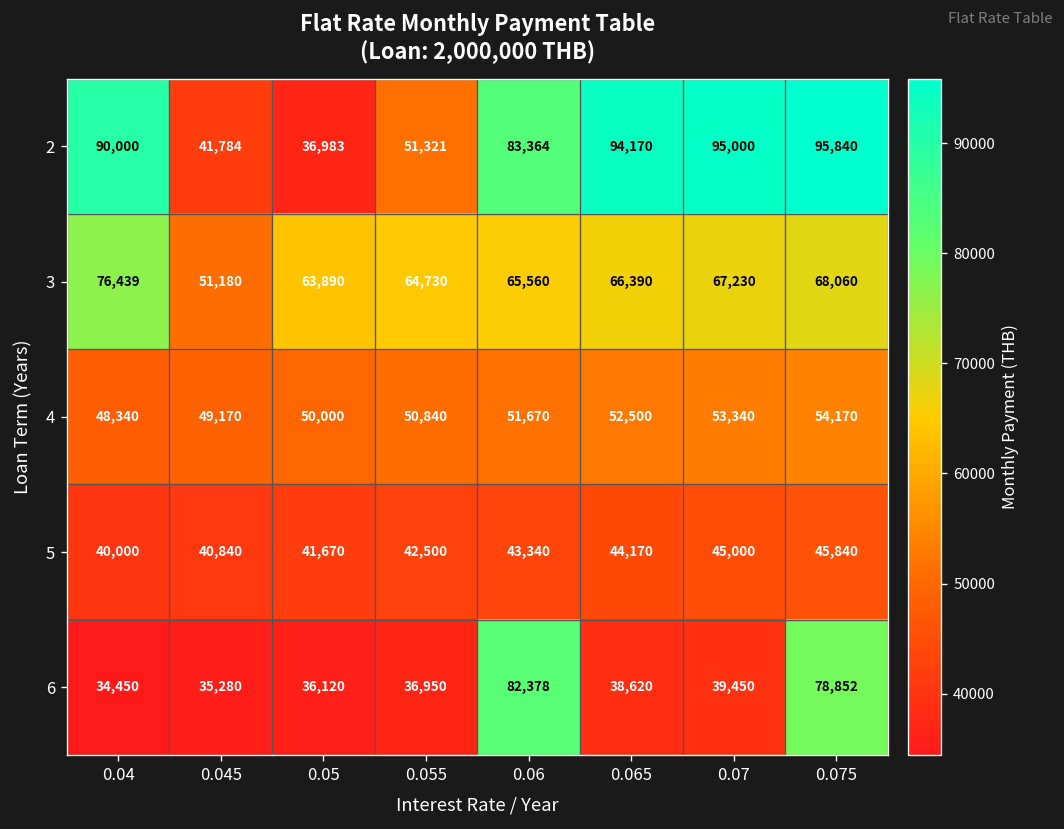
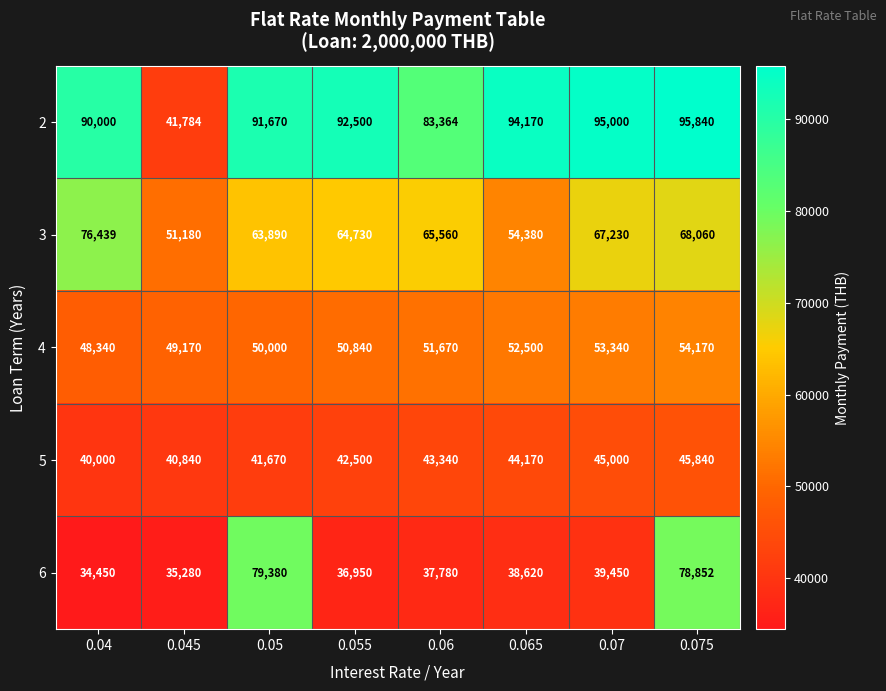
2, 0.05: 36,983 -> 91,670
2, 0.055: 51,321 -> 92,500
3, 0.065: 66,390 -> 54,380
6, 0.05: 36,120 -> 79,380
6, 0.06: 82,378 -> 37,780
